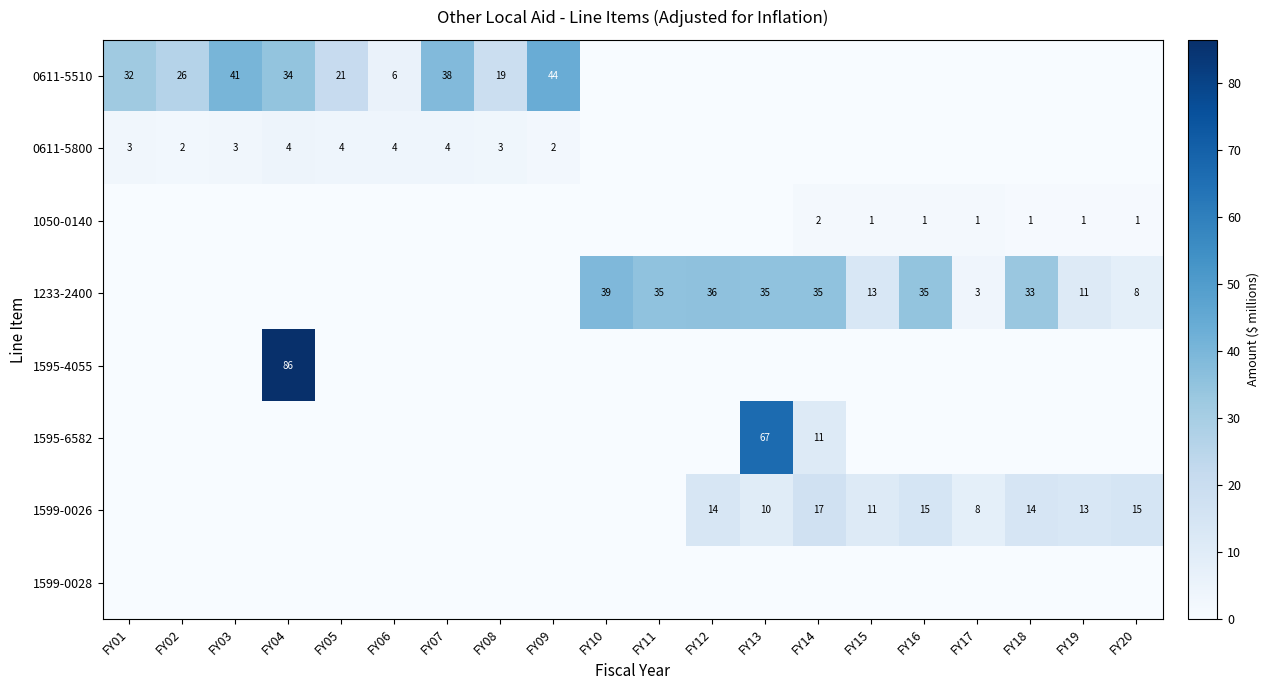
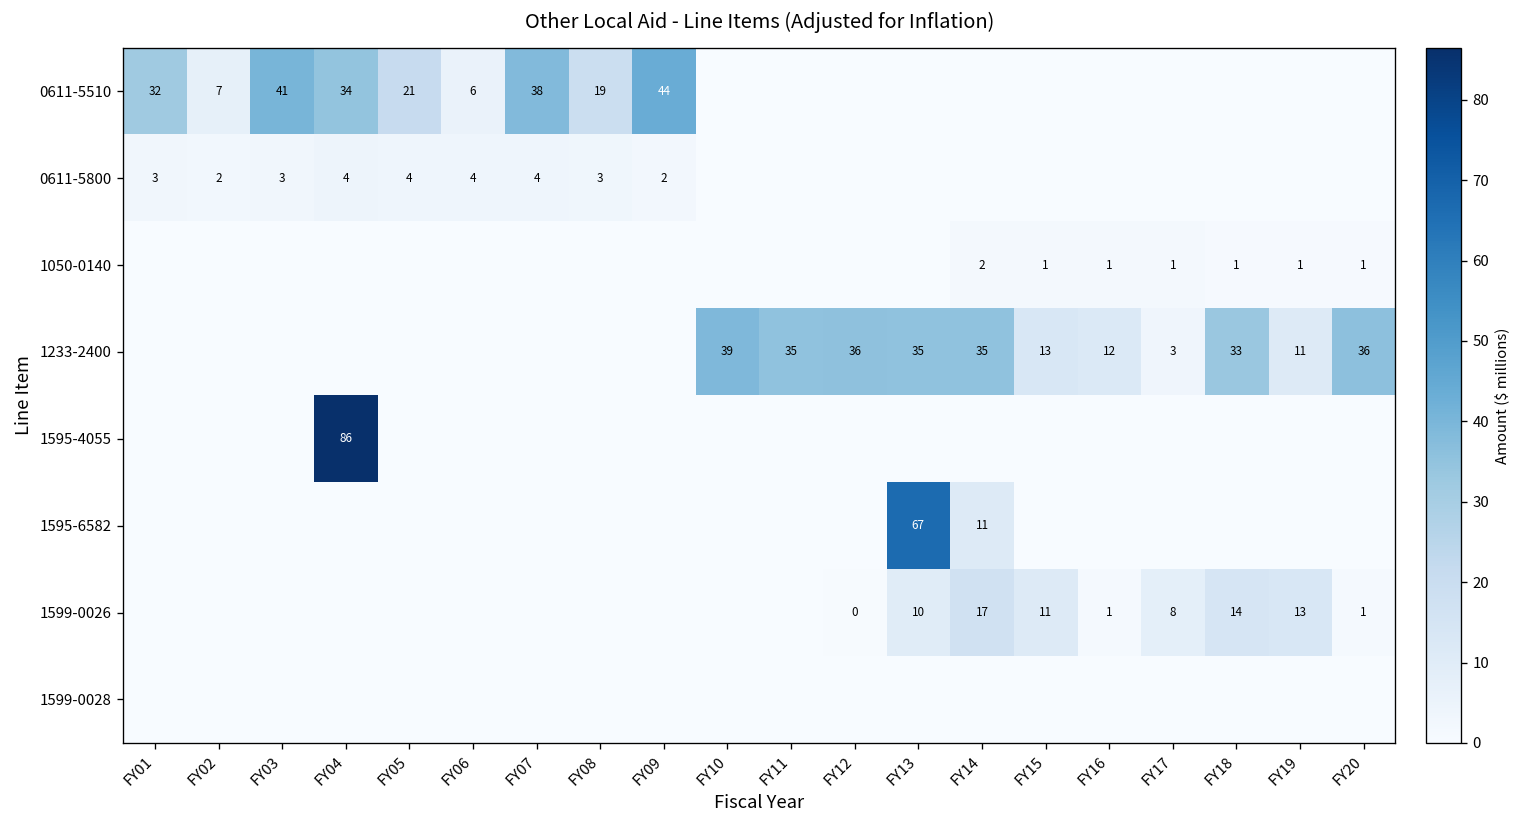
0611-5510, FY02: 26 -> 7
1233-2400, FY16: 35 -> 12
1233-2400, FY20: 8 -> 36
1599-0026, FY12: 14 -> 0
1599-0026, FY16: 15 -> 1
1599-0026, FY20: 15 -> 1
